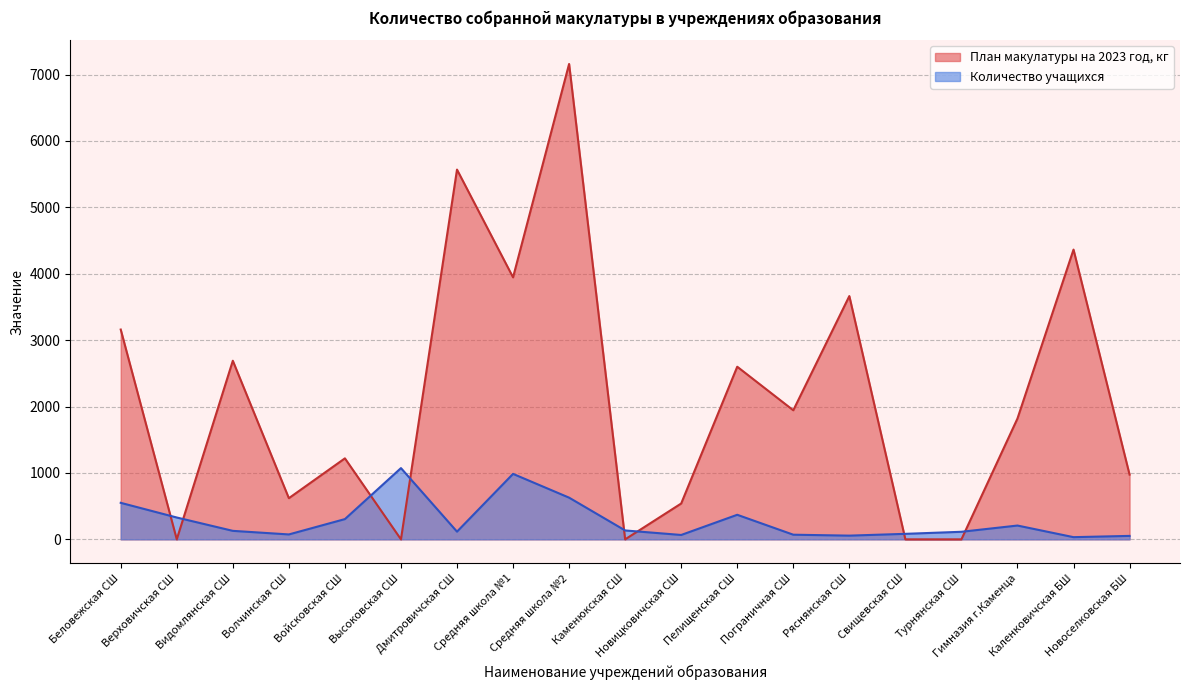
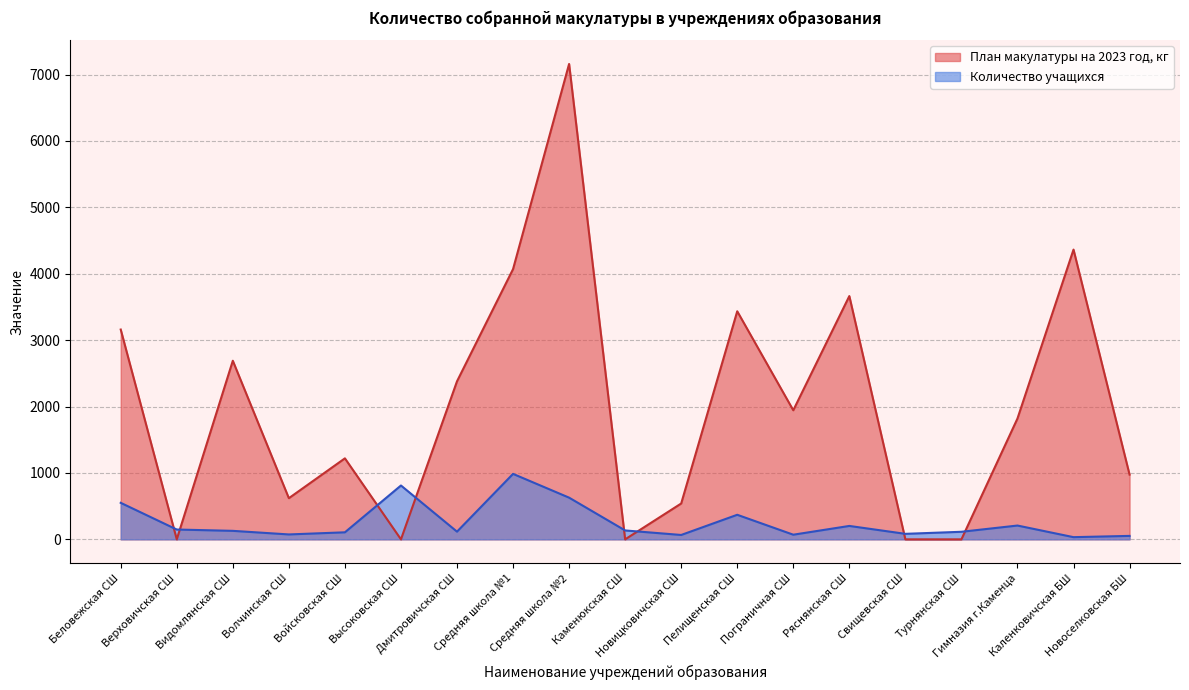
Количество учащихся, Верховичская СШ: 300 -> 100
Количество учащихся, Войсковская СШ: 300 -> 100
Количество учащихся, Высоковская СШ: 1100 -> 800
План макулатуры на 2023 год, кг, Дмитровичская СШ: 5600 -> 2400
План макулатуры на 2023 год, кг, Средняя школа №1: 3900 -> 4100
План макулатуры на 2023 год, кг, Пелищенская СШ: 2600 -> 3400
Количество учащихся, Ряснянская СШ: 100 -> 200
